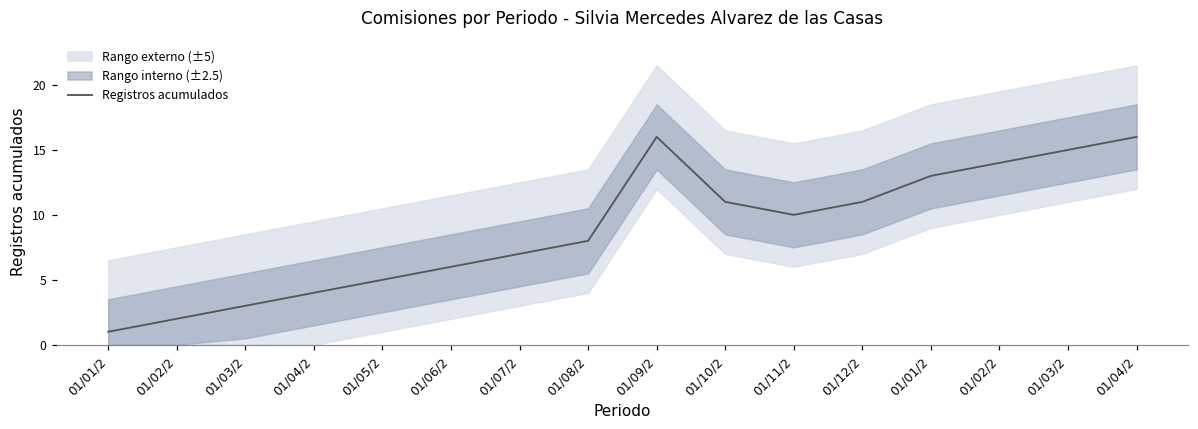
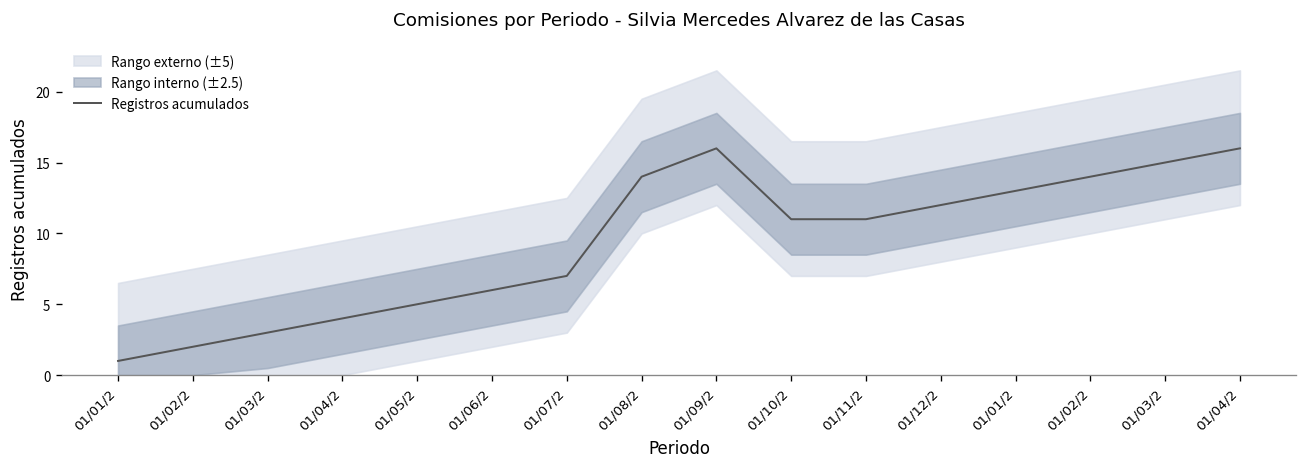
Registros acumulados, 01/08/2: 8 -> 14
Registros acumulados, 01/11/2: 10 -> 11
Registros acumulados, 01/12/2: 11 -> 12
